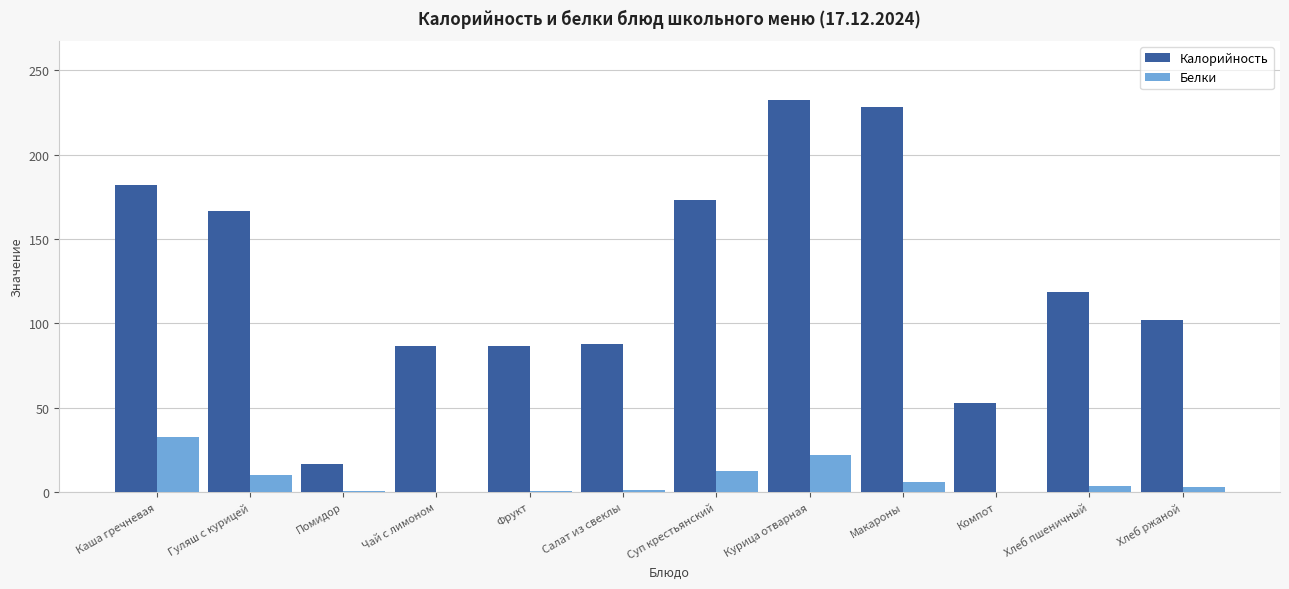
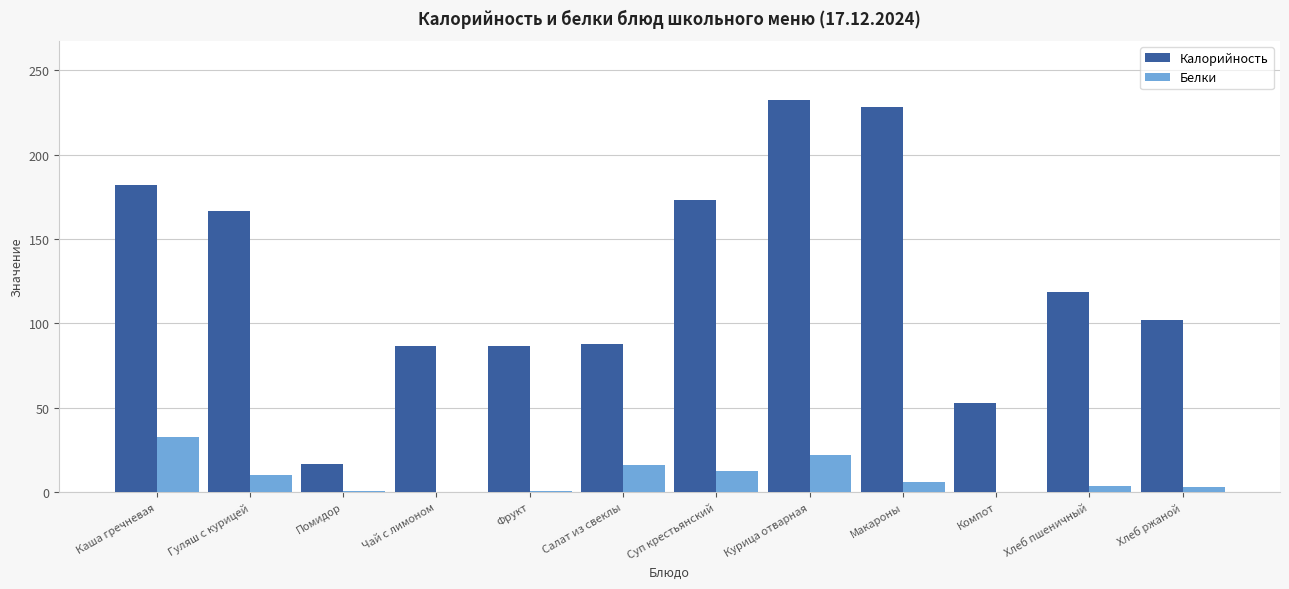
Белки, Салат из свеклы: 1 -> 16
